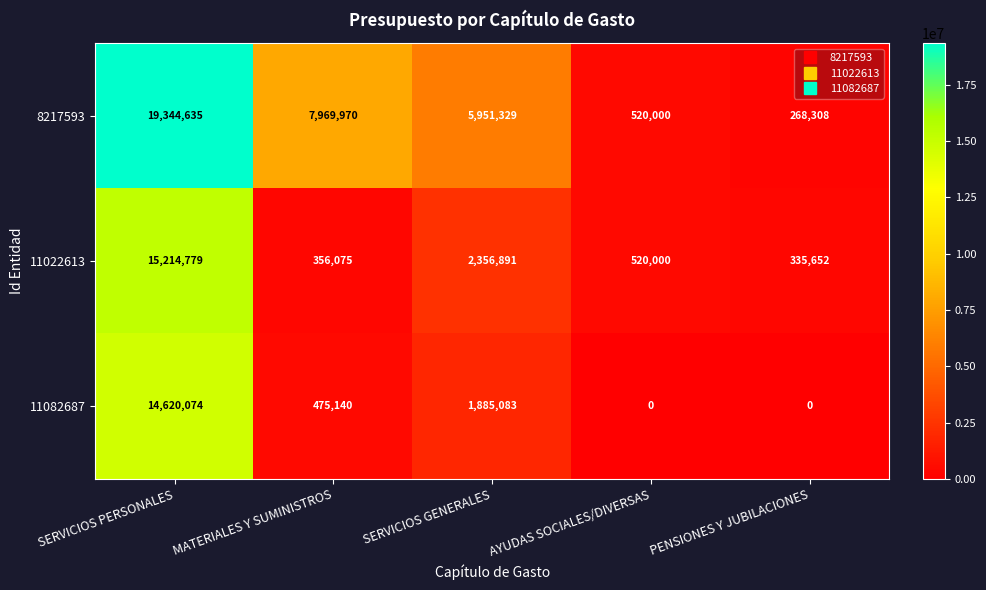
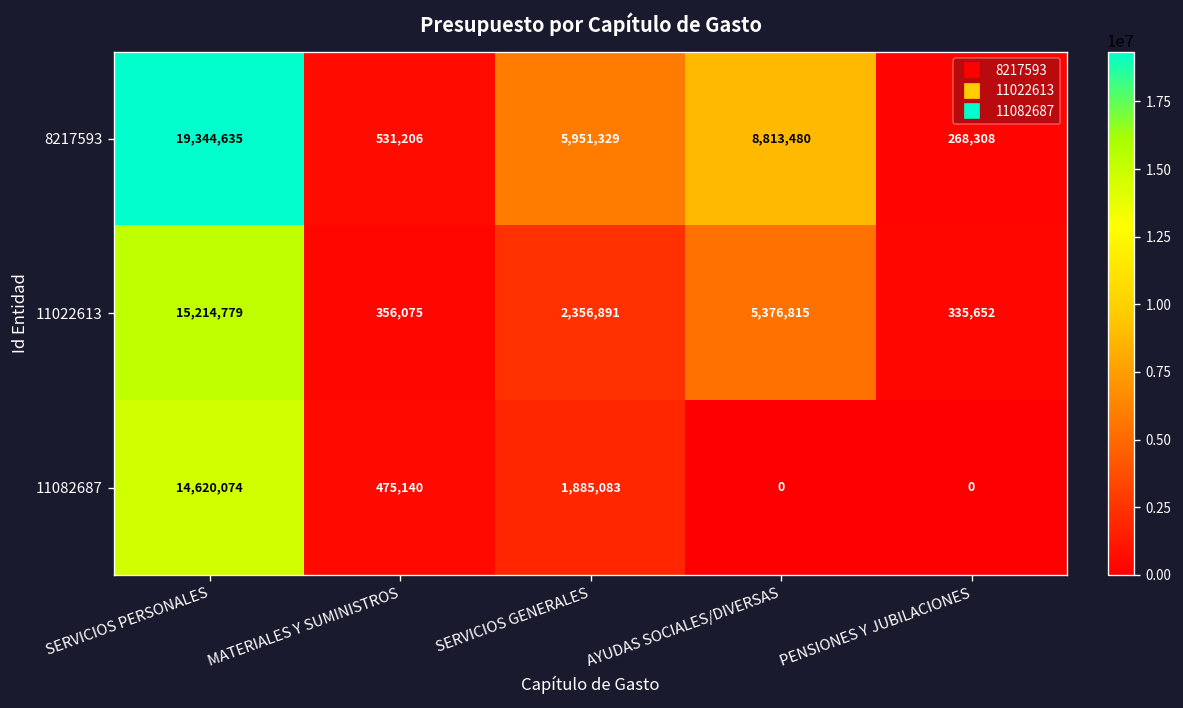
8217593, MATERIALES Y SUMINISTROS: 7,969,970 -> 531,206
8217593, AYUDAS SOCIALES/DIVERSAS: 520,000 -> 8,813,480
11022613, AYUDAS SOCIALES/DIVERSAS: 520,000 -> 5,376,815
